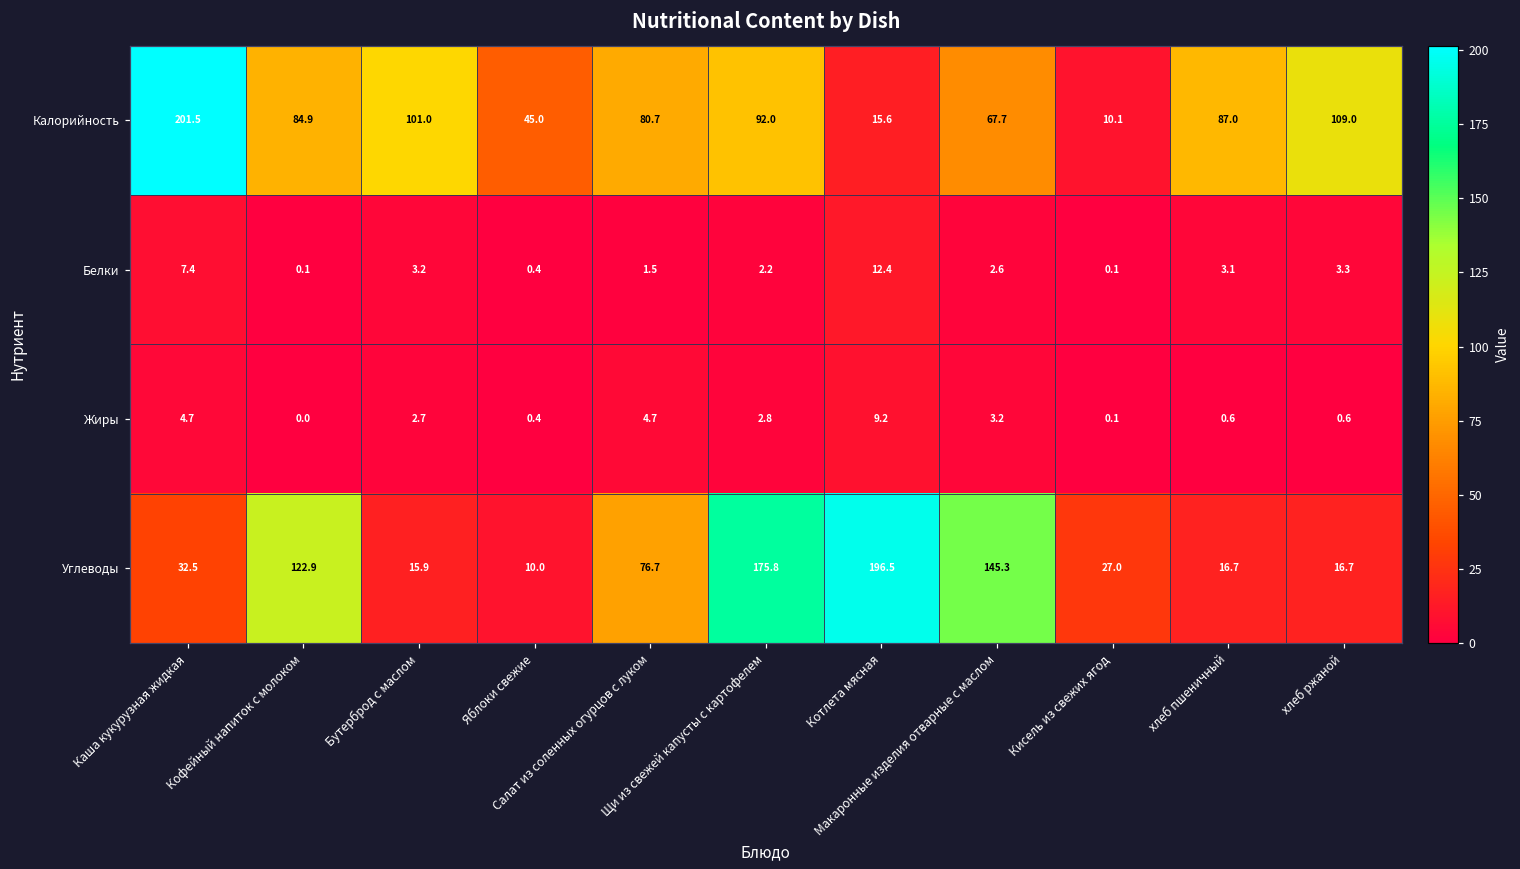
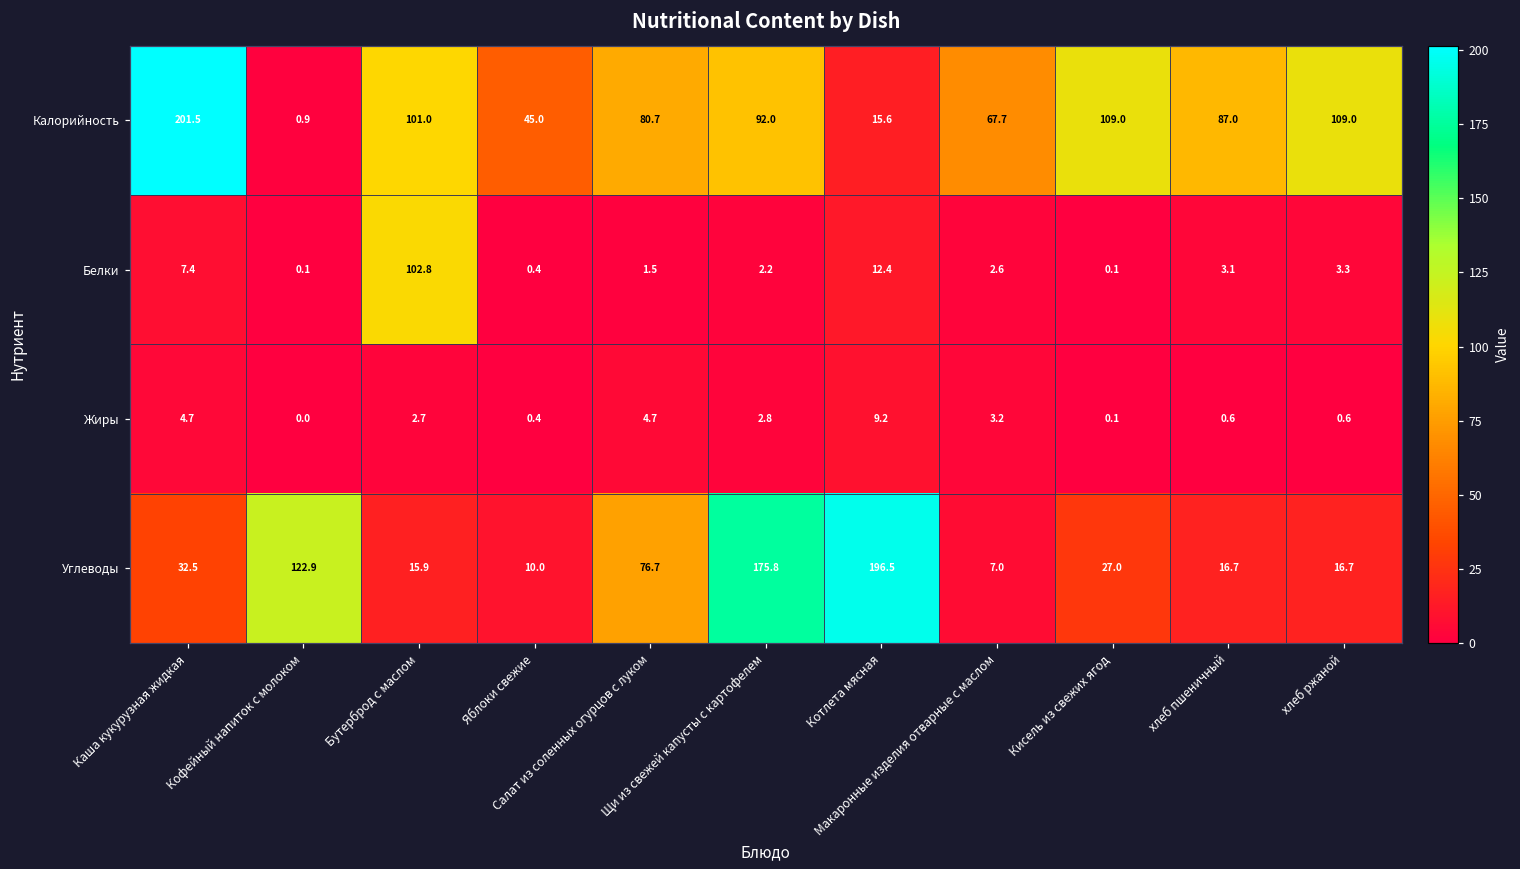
Калорийность, Кофейный напиток с молоком: 84.9 -> 0.9
Калорийность, Кисель из свежих ягод: 10.1 -> 109.0
Белки, Бутерброд с маслом: 3.2 -> 102.8
Углеводы, Макаронные изделия отварные с маслом: 145.3 -> 7.0
